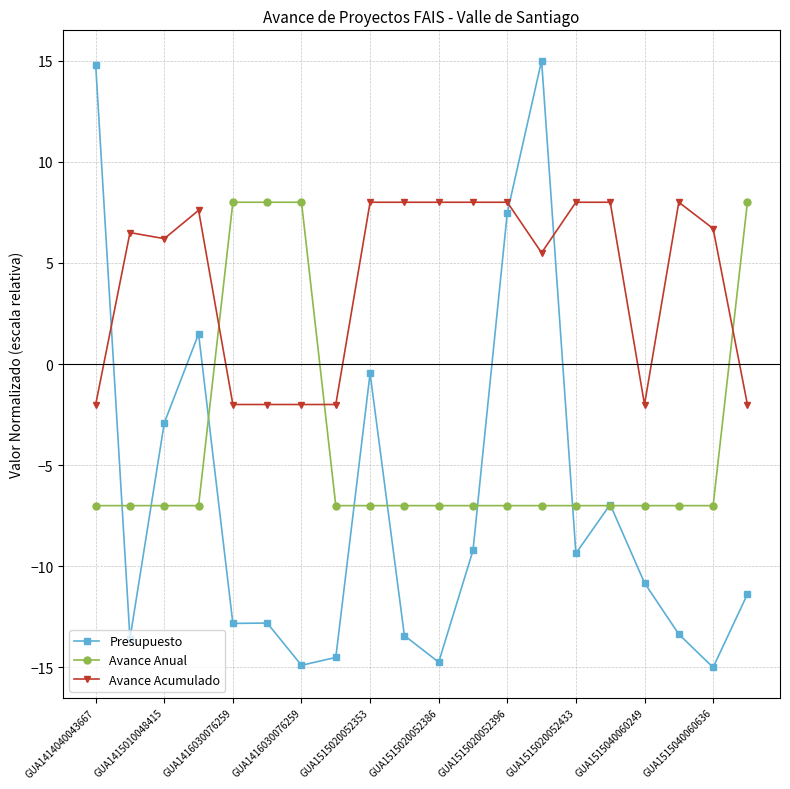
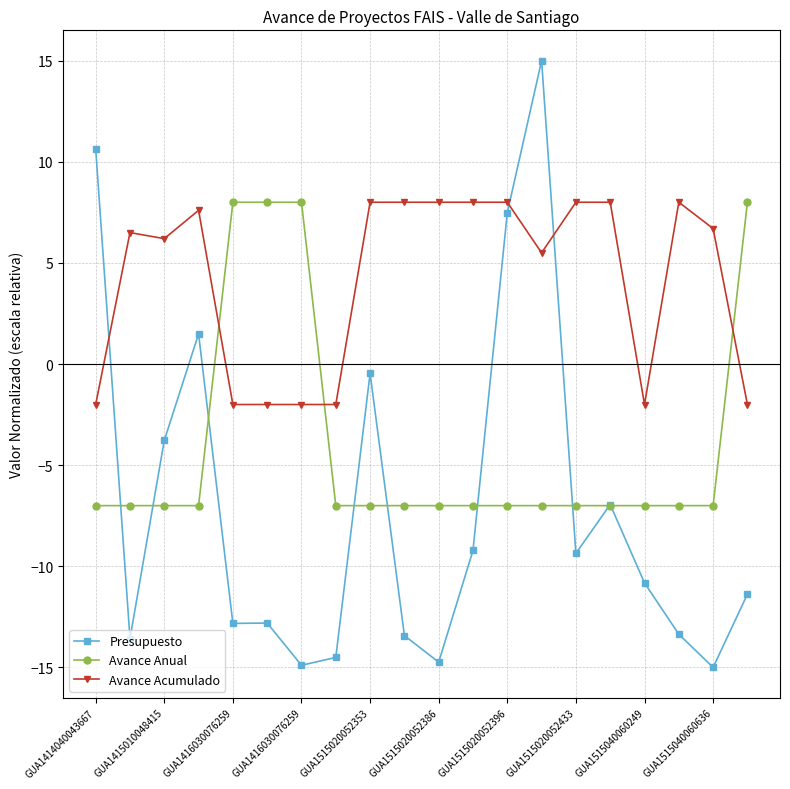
Presupuesto, GUA1414040043667: 14.8 -> 10.6
Presupuesto, GUA1415010048415: -2.9 -> -3.8
